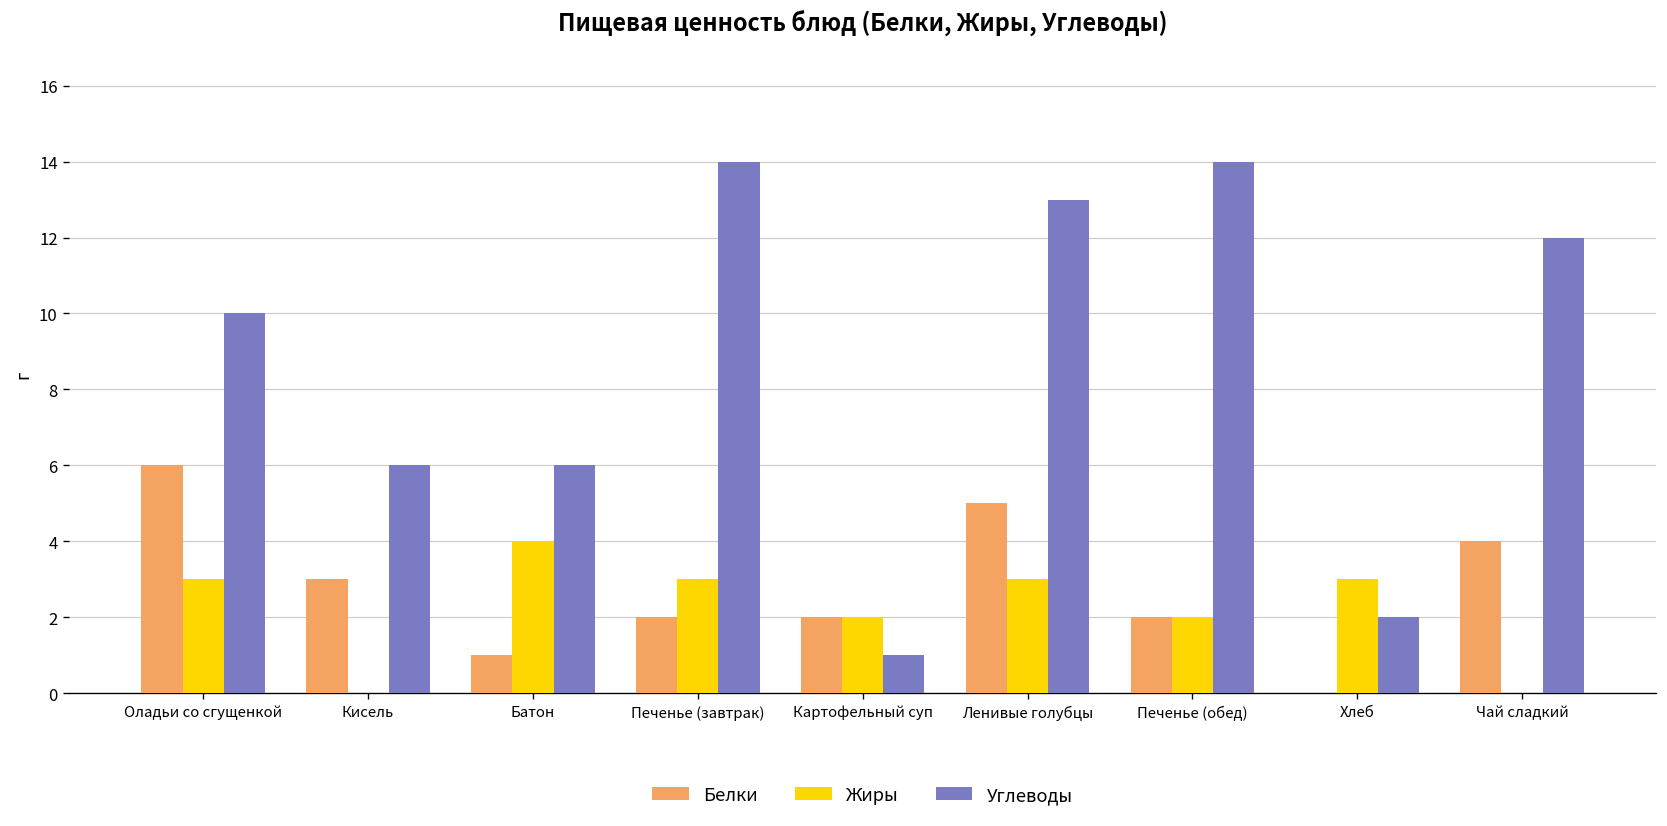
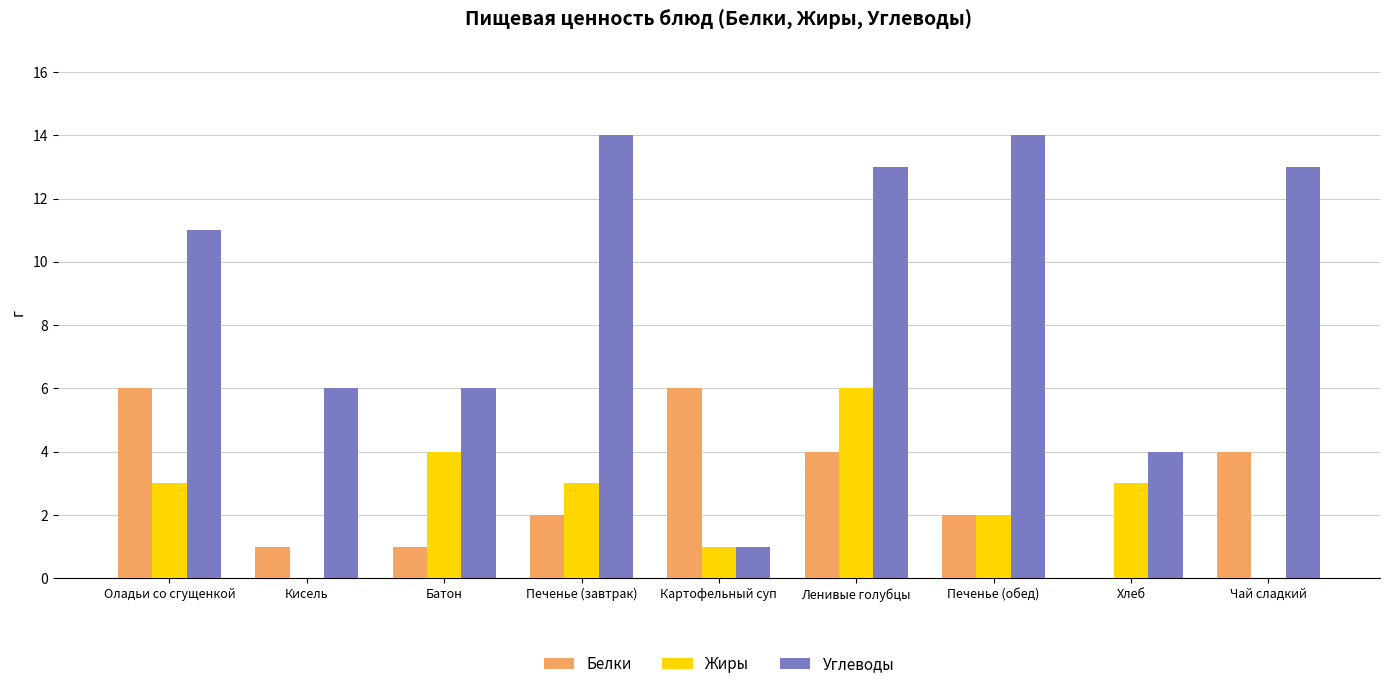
Углеводы, Оладьи со сгущенкой: 10 -> 11
Белки, Кисель: 3 -> 1
Белки, Картофельный суп: 2 -> 6
Жиры, Картофельный суп: 2 -> 1
Белки, Ленивые голубцы: 5 -> 4
Жиры, Ленивые голубцы: 3 -> 6
Углеводы, Хлеб: 2 -> 4
Углеводы, Чай сладкий: 12 -> 13
